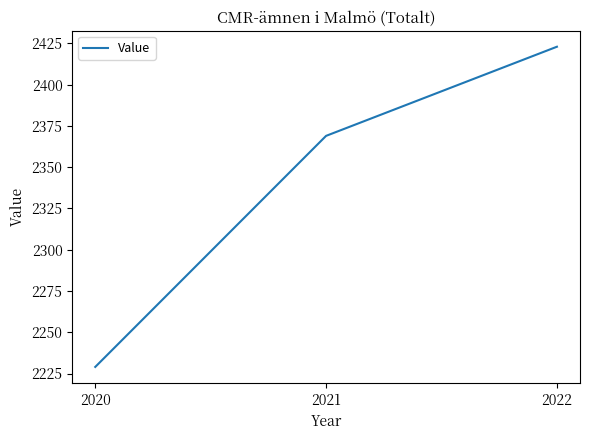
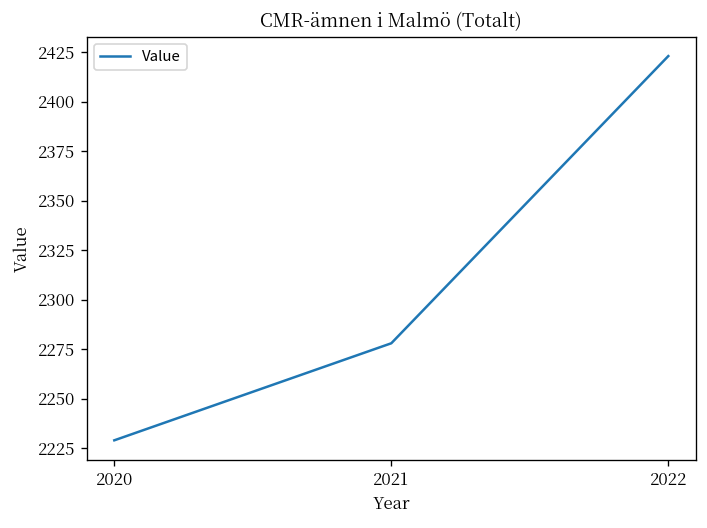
2021: 2369 -> 2278
